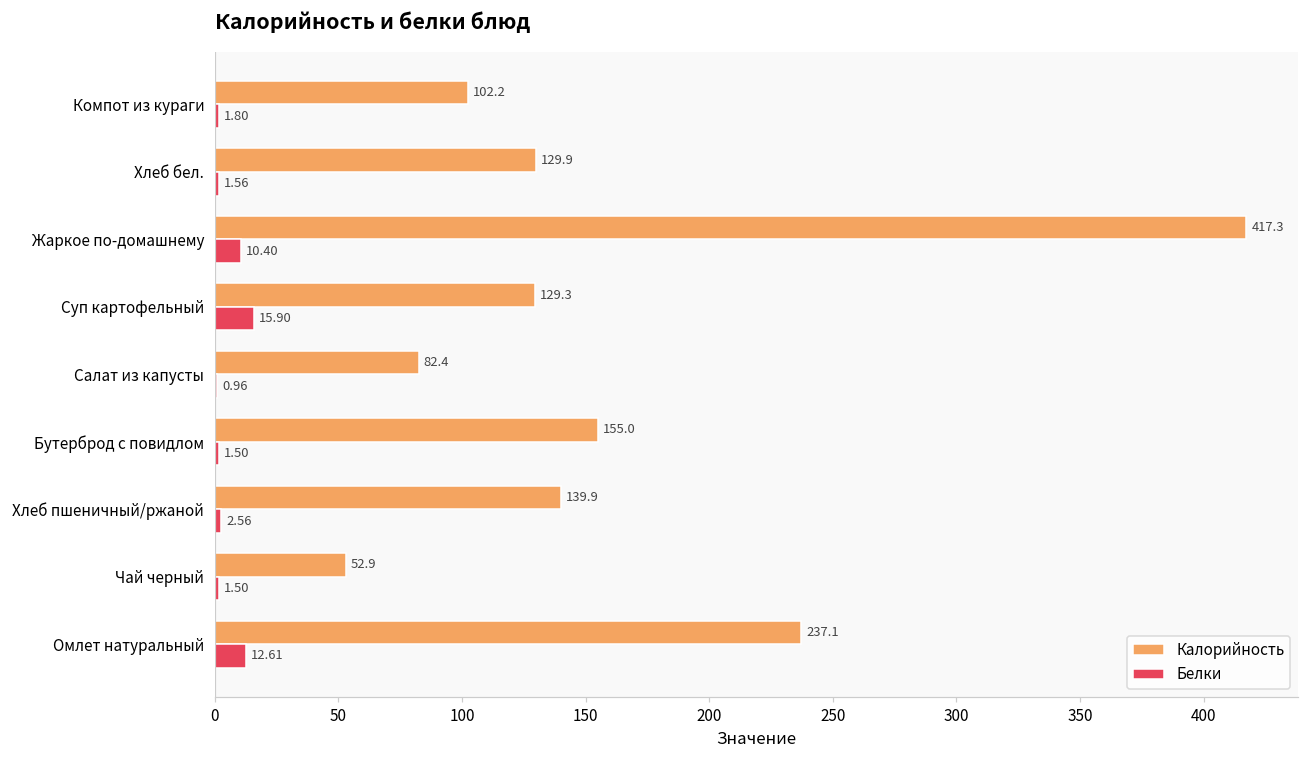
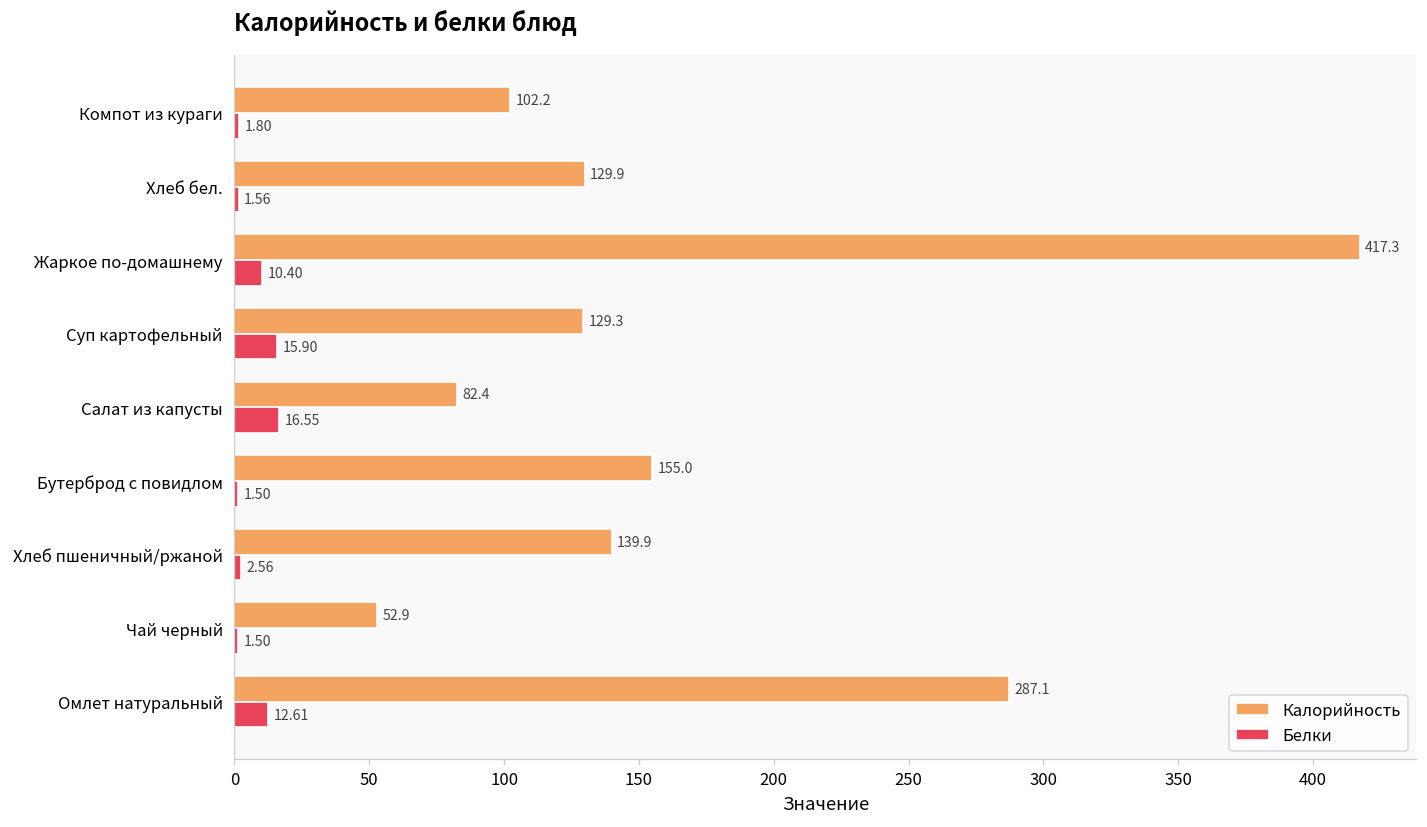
Белки, Салат из капусты: 0.96 -> 16.55
Калорийность, Омлет натуральный: 237.1 -> 287.1
